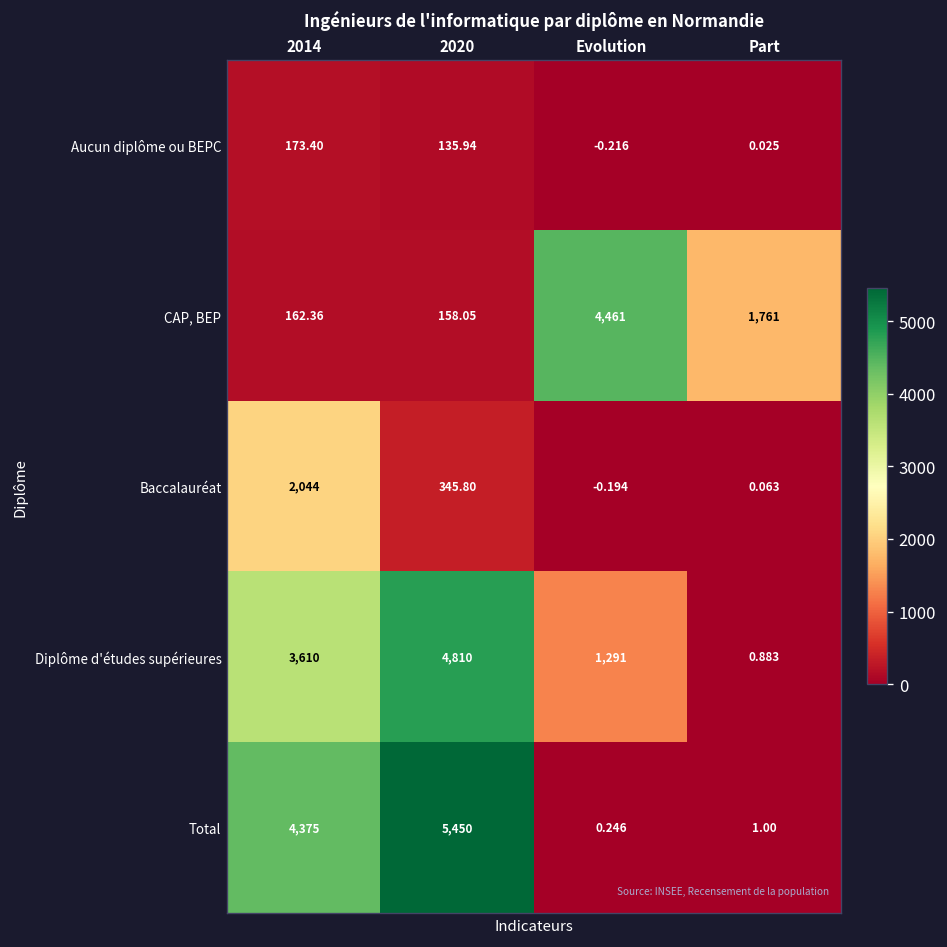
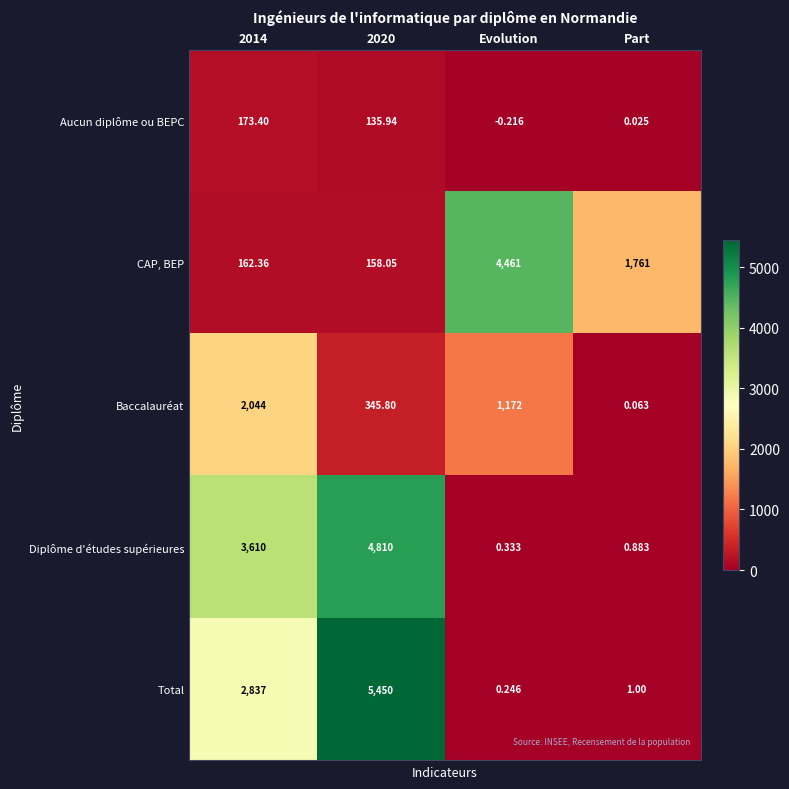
Baccalauréat, Evolution: -0.194 -> 1,172
Diplôme d'études supérieures, Evolution: 1,291 -> 0.333
Total, 2014: 4,375 -> 2,837
